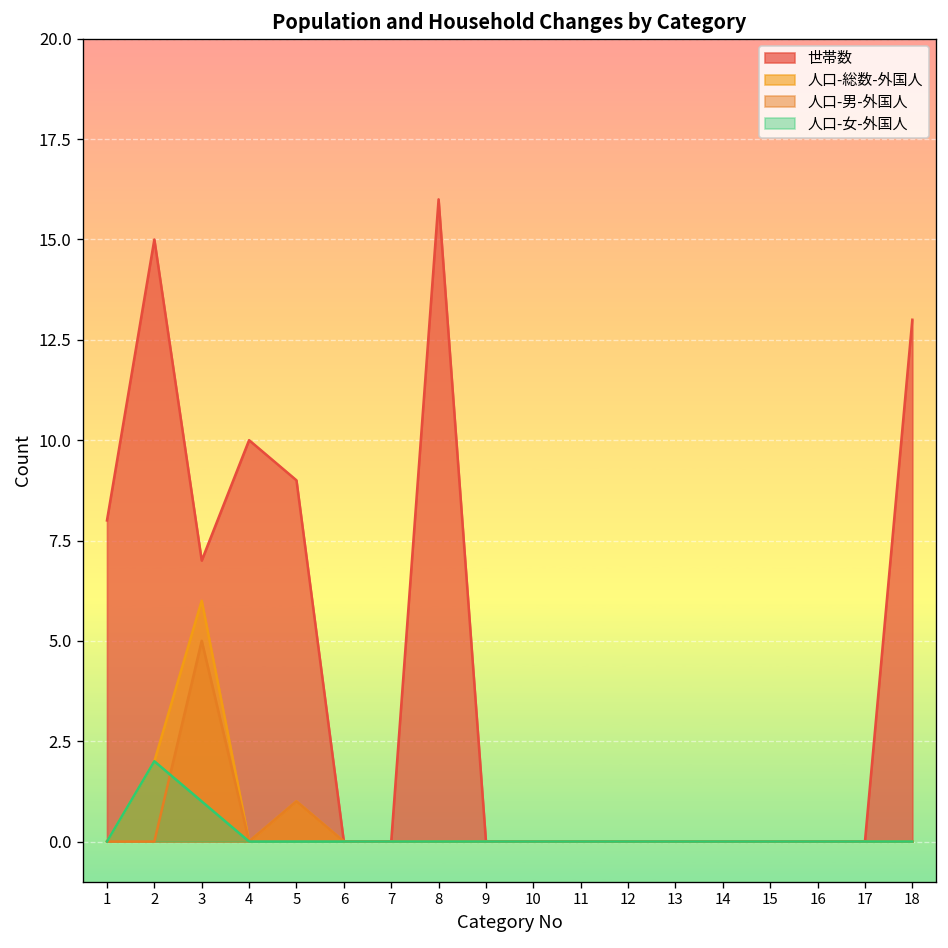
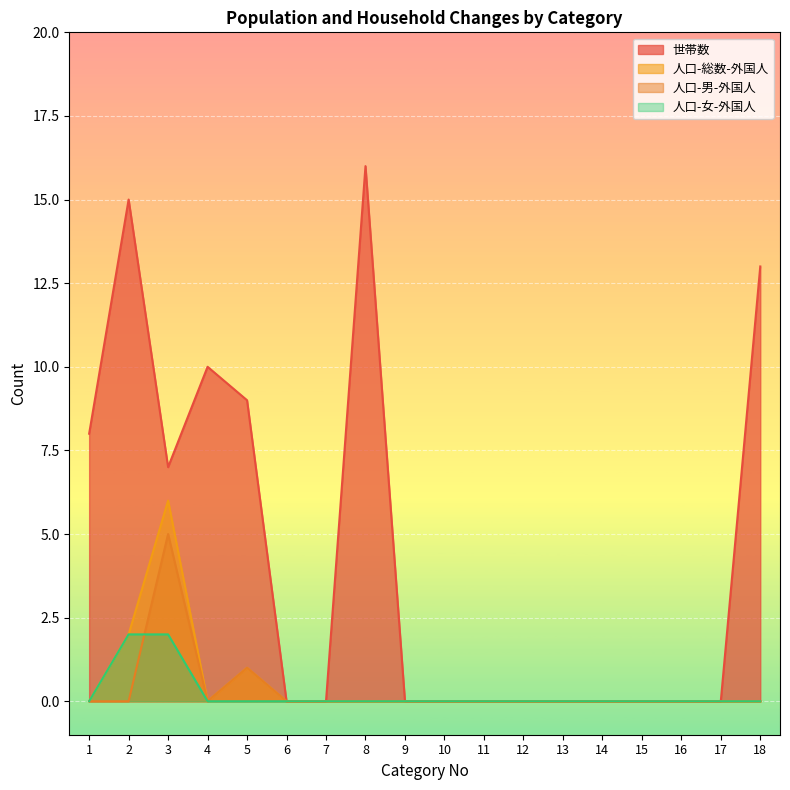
人口-女-外国人, 3: 1 -> 2
